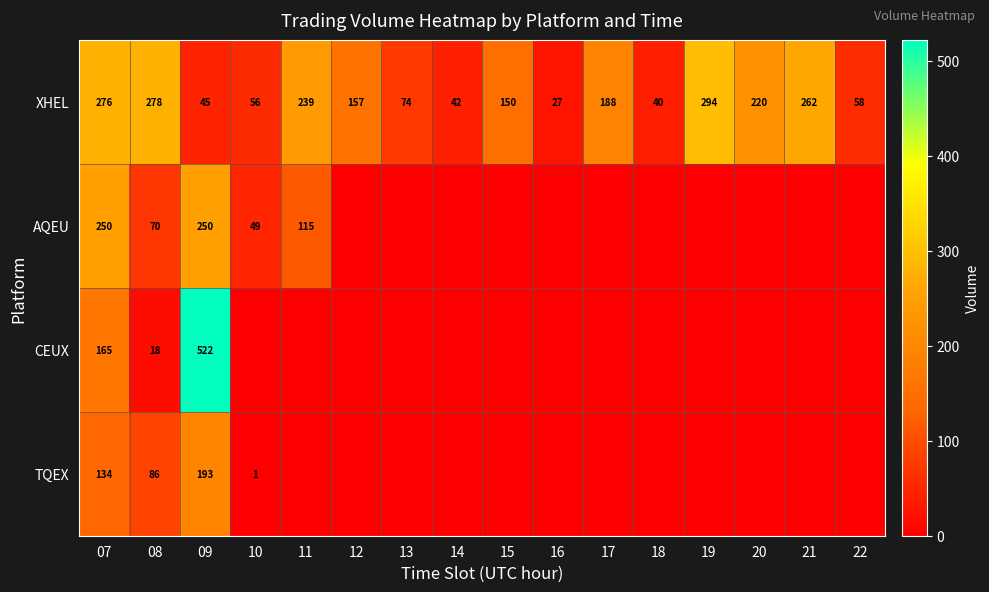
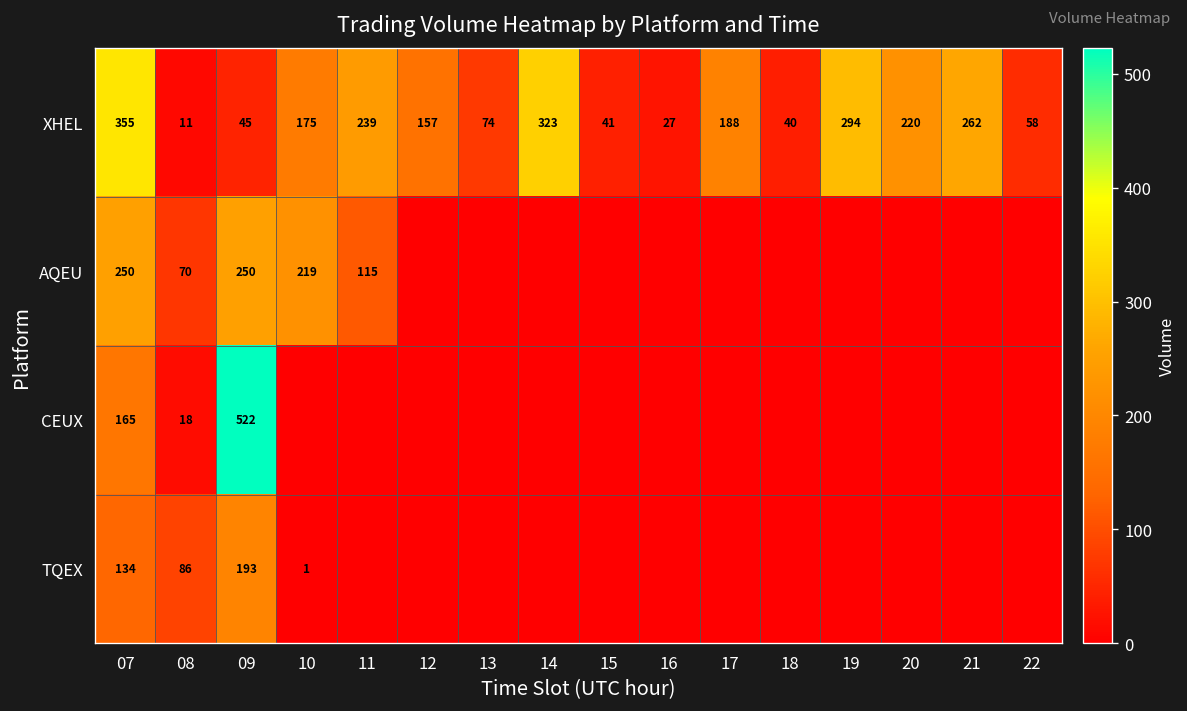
XHEL, 07: 276 -> 355
XHEL, 08: 278 -> 11
XHEL, 10: 56 -> 175
XHEL, 14: 42 -> 323
XHEL, 15: 150 -> 41
AQEU, 10: 49 -> 219
